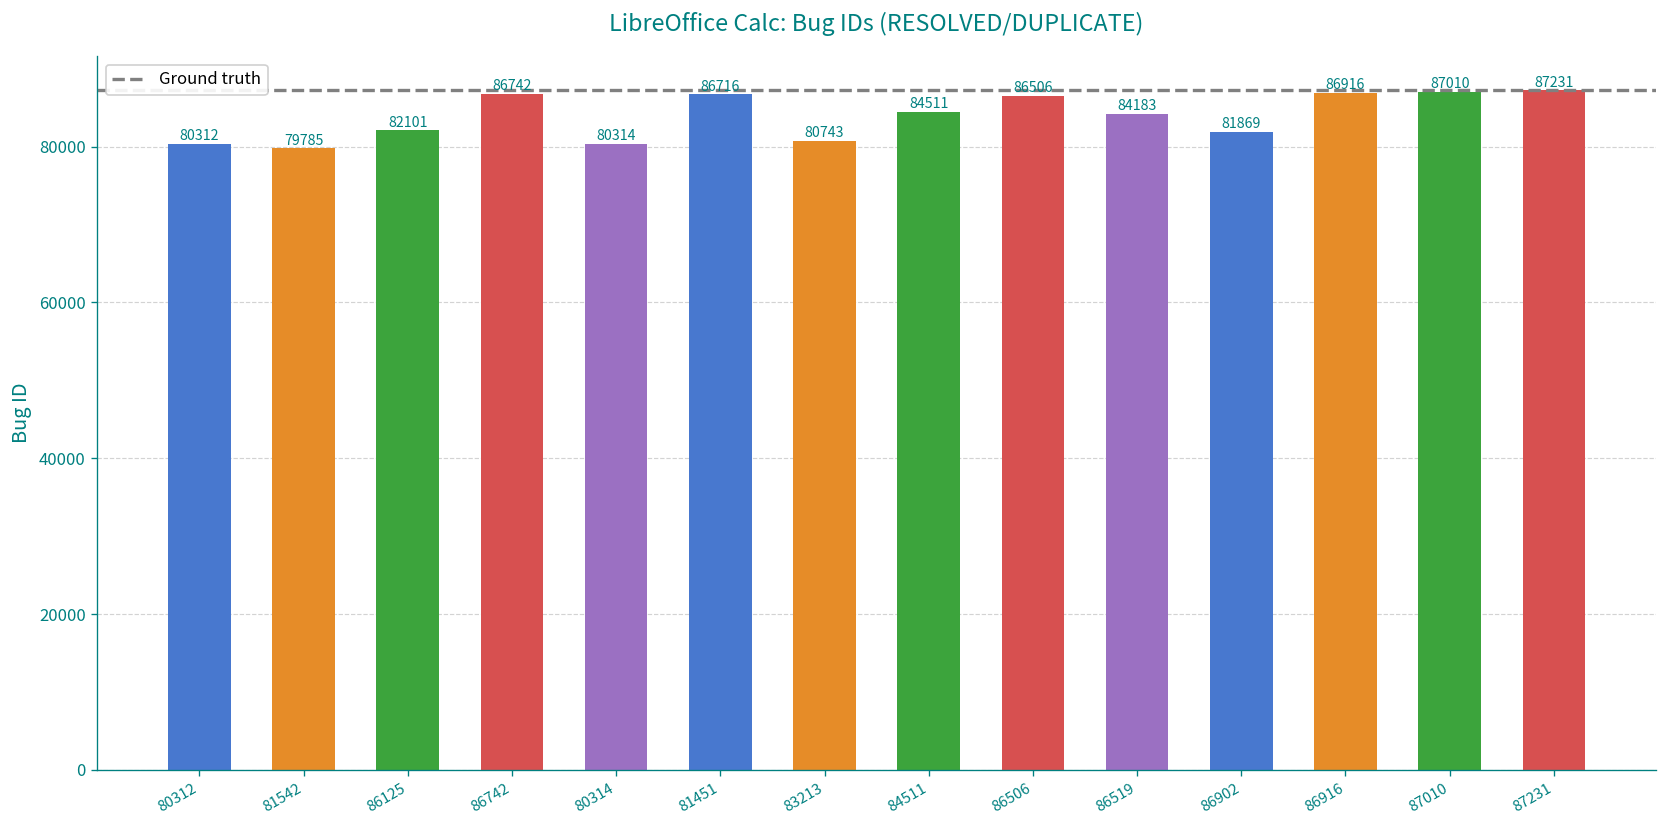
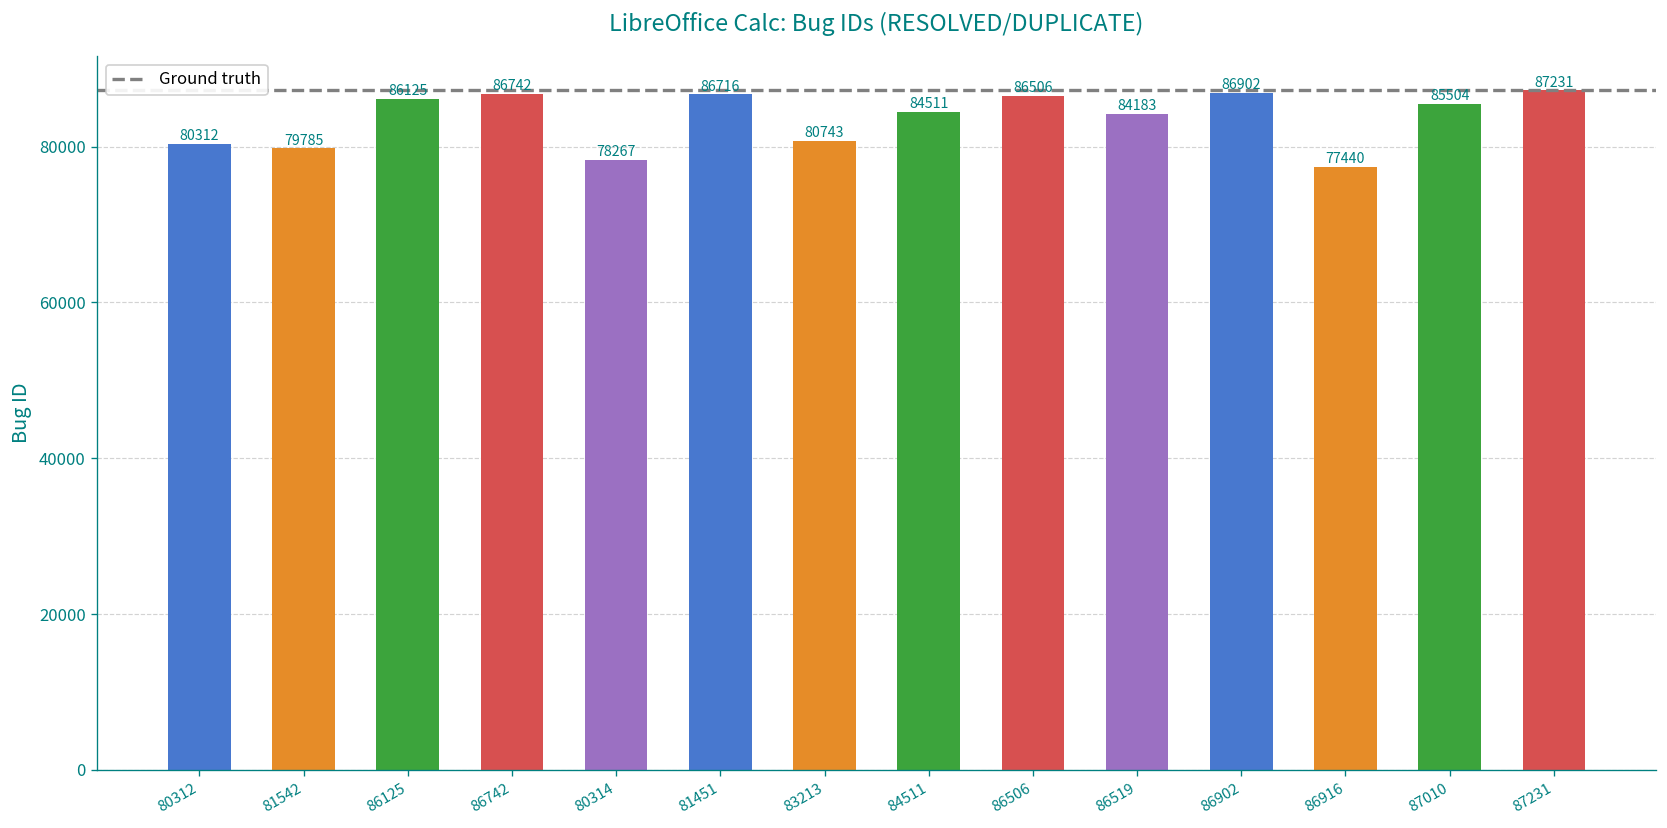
86125: 82101 -> 86125
80314: 80314 -> 78267
86902: 81869 -> 86902
86916: 86916 -> 77440
87010: 87010 -> 85504
